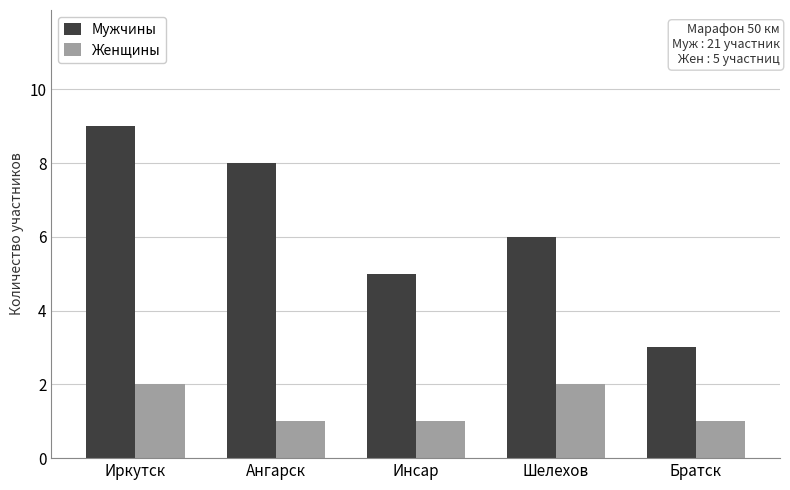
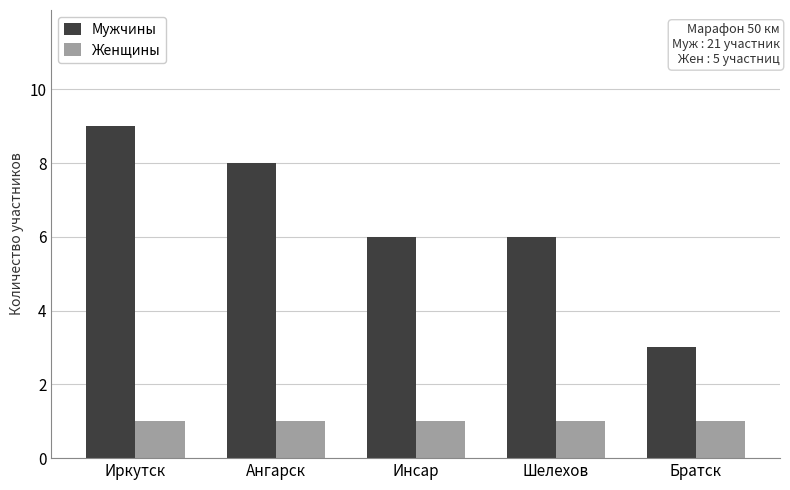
Женщины, Иркутск: 2 -> 1
Мужчины, Инсар: 5 -> 6
Женщины, Шелехов: 2 -> 1
